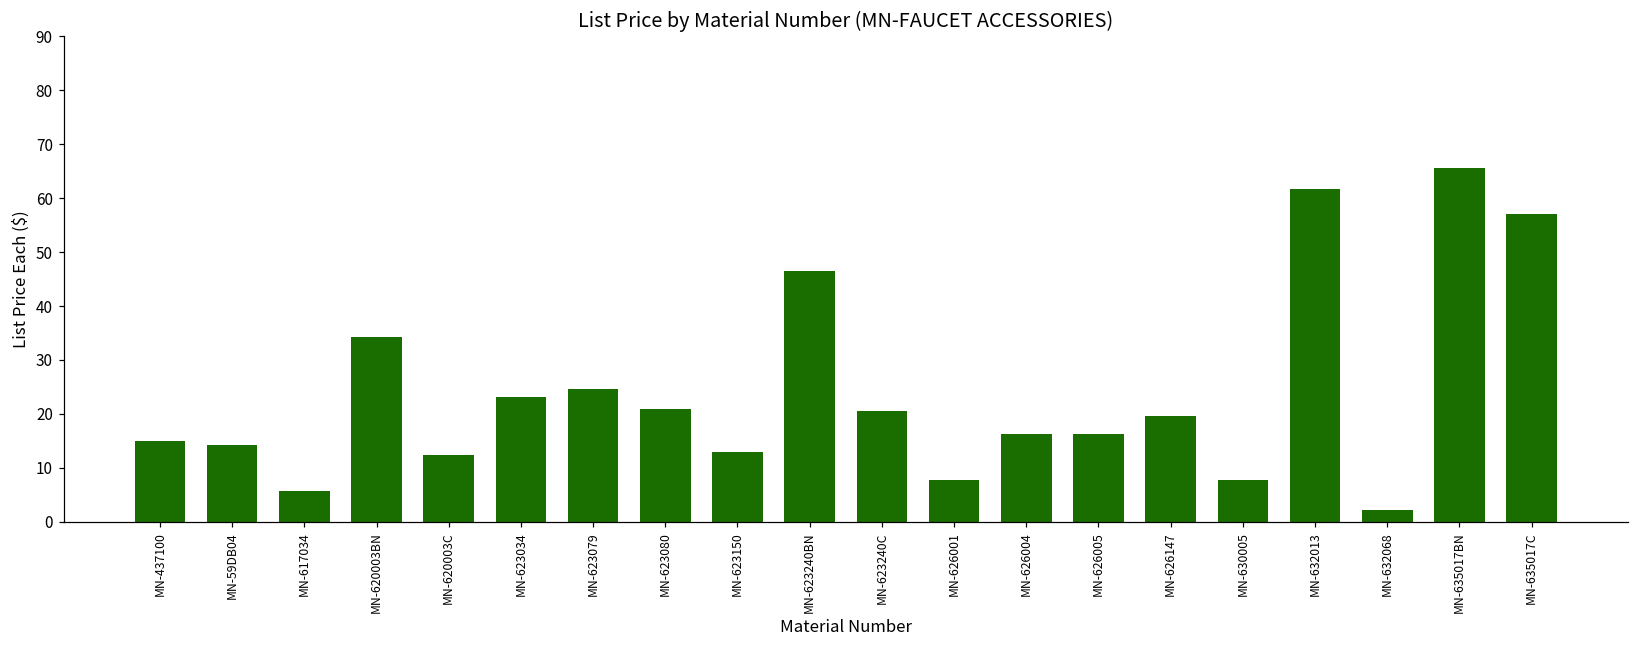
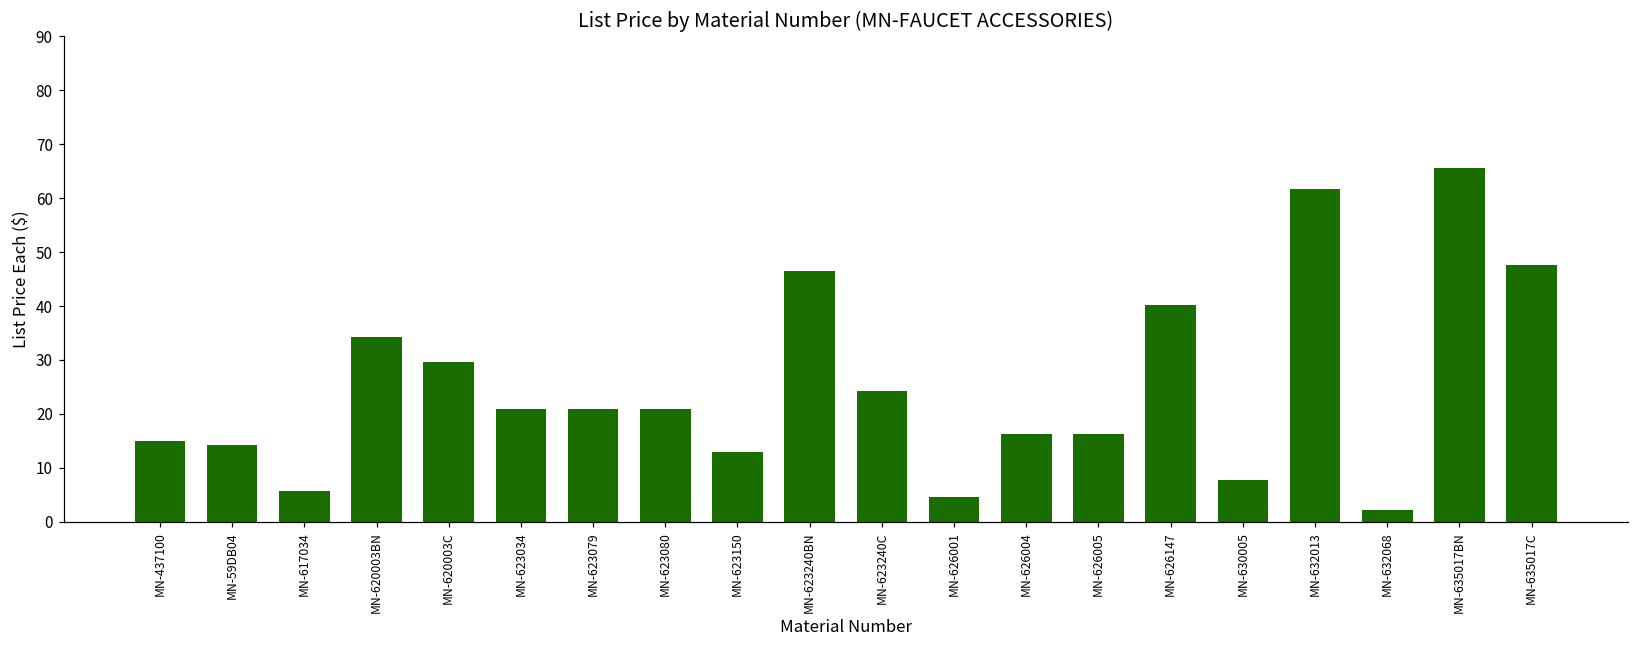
MN-620003C: 12 -> 30
MN-623034: 23 -> 21
MN-623079: 25 -> 21
MN-623240C: 21 -> 24
MN-626001: 8 -> 5
MN-626147: 20 -> 40
MN-635017C: 57 -> 48
